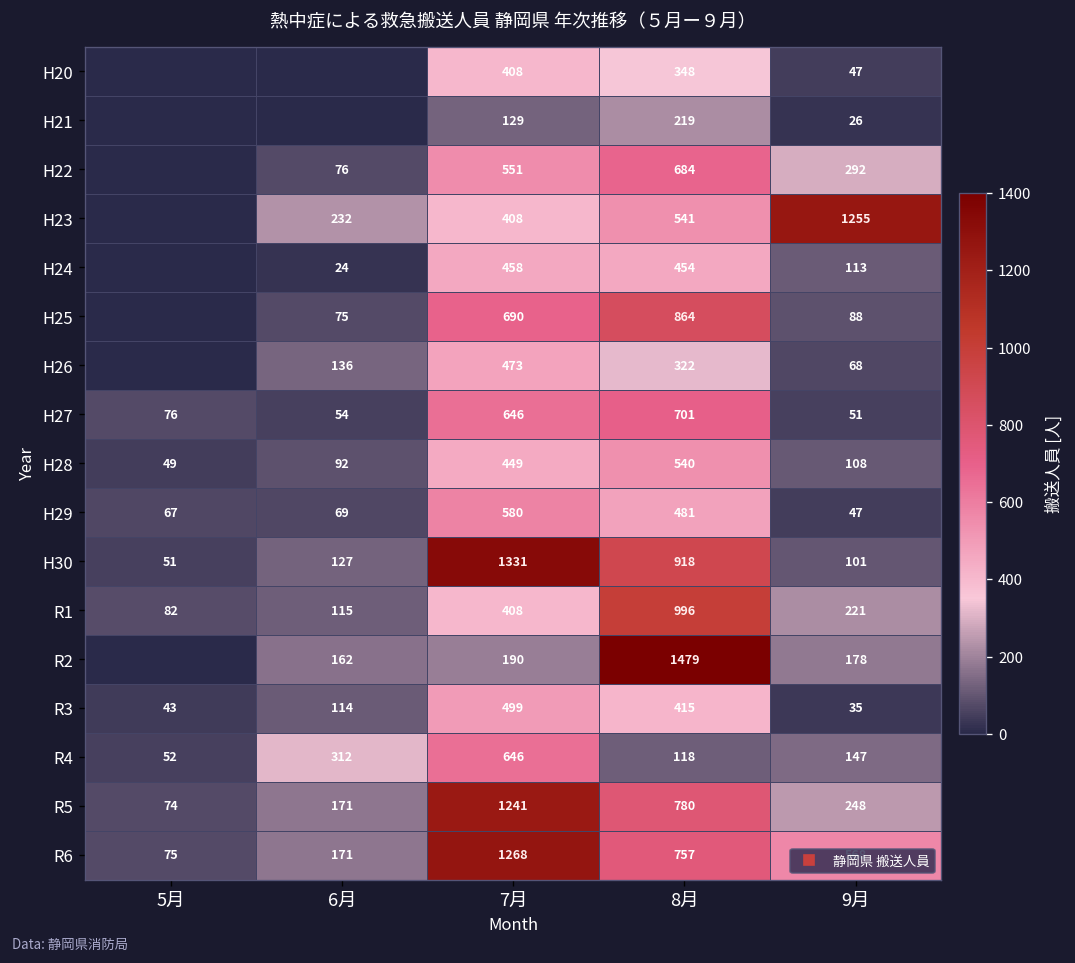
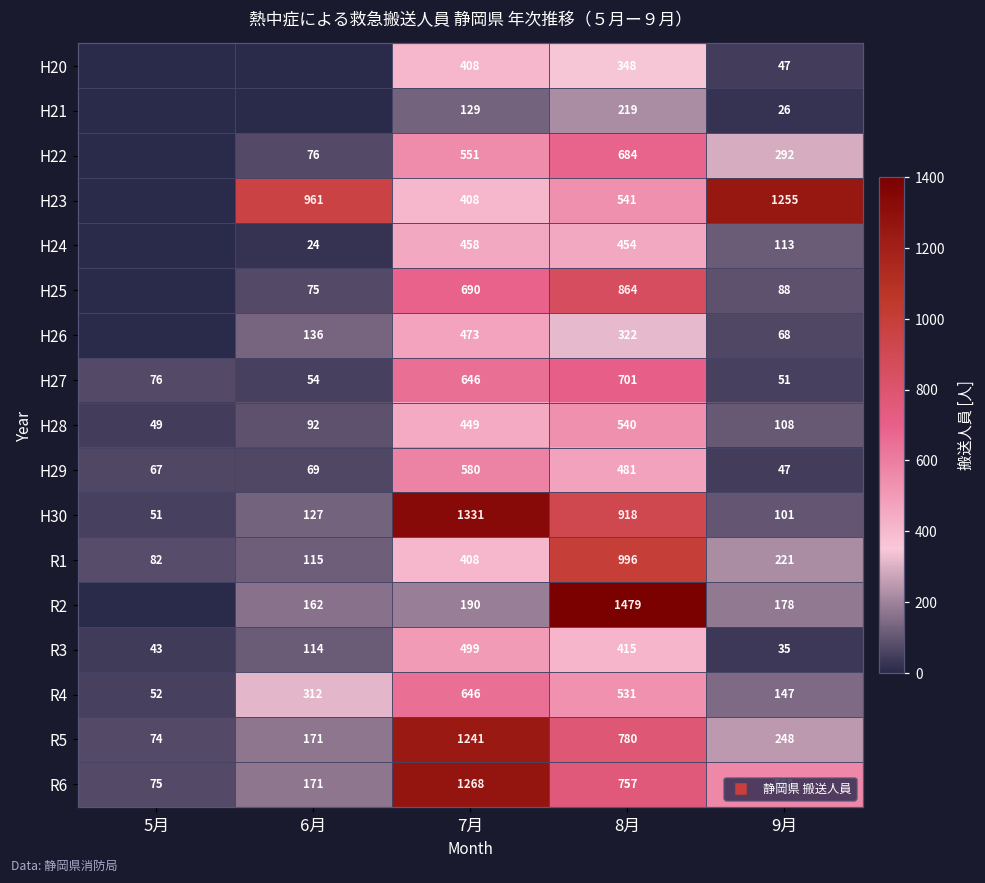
H23, 6月: 232 -> 961
R4, 8月: 118 -> 531
